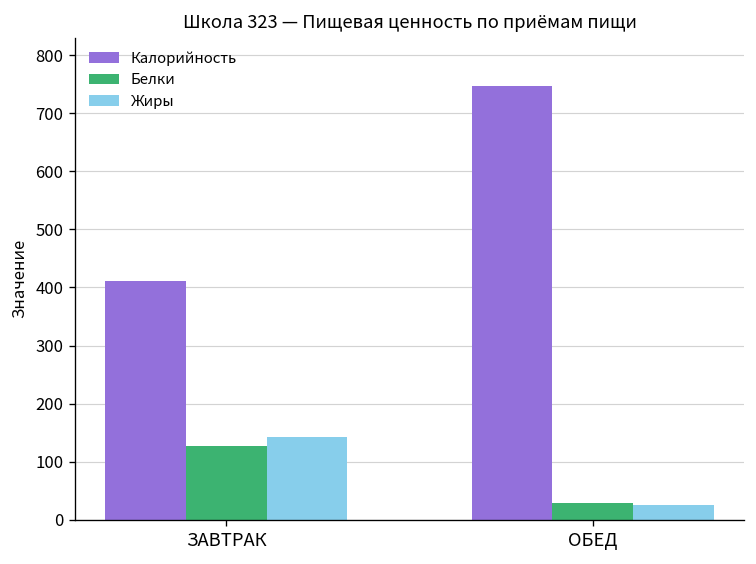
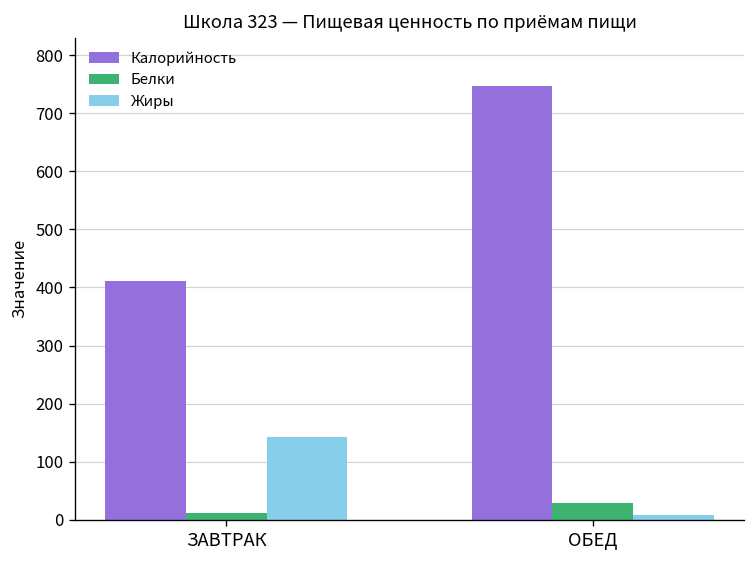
Белки, ЗАВТРАК: 130 -> 10
Жиры, ОБЕД: 30 -> 10
